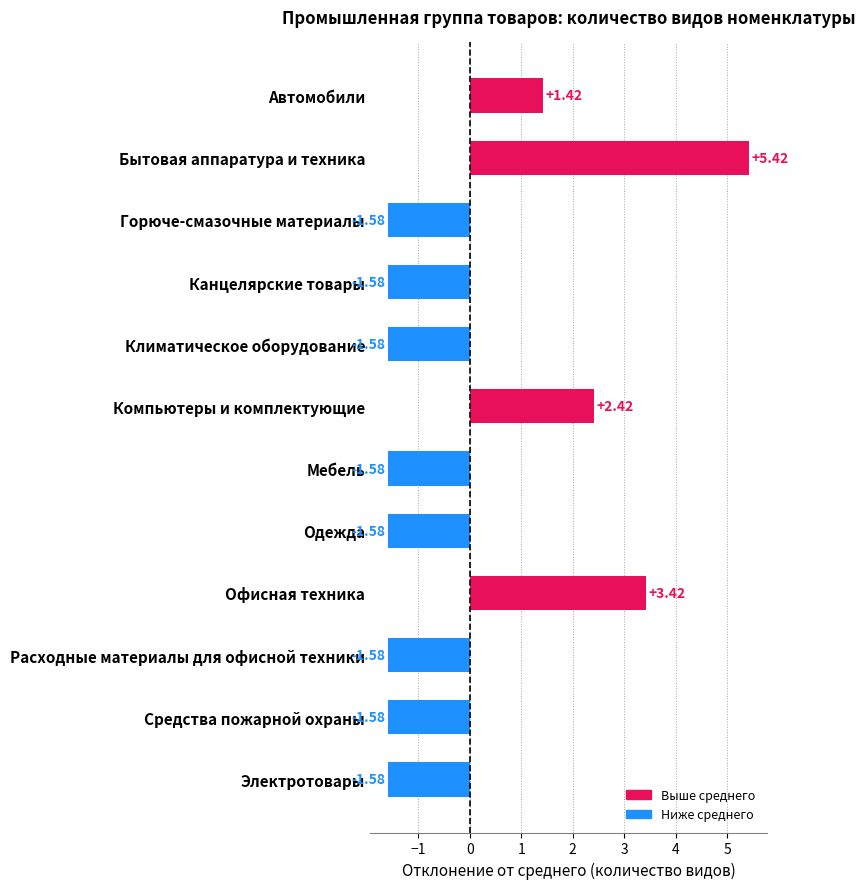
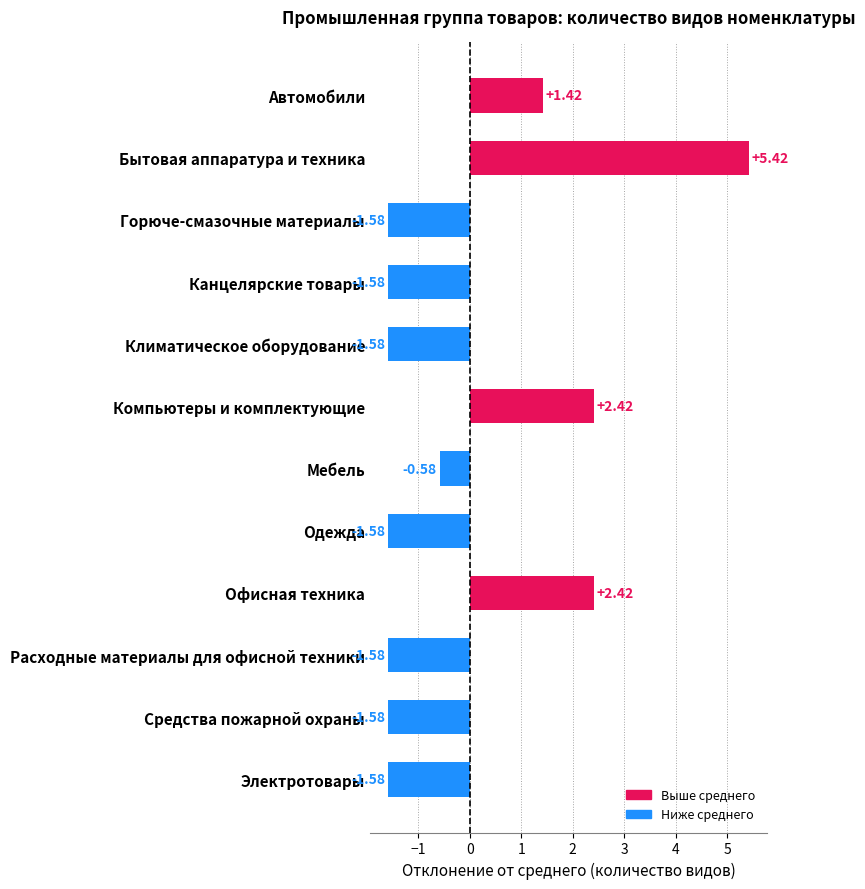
Мебель: -1.58 -> -0.58
Офисная техника: +3.42 -> +2.42
